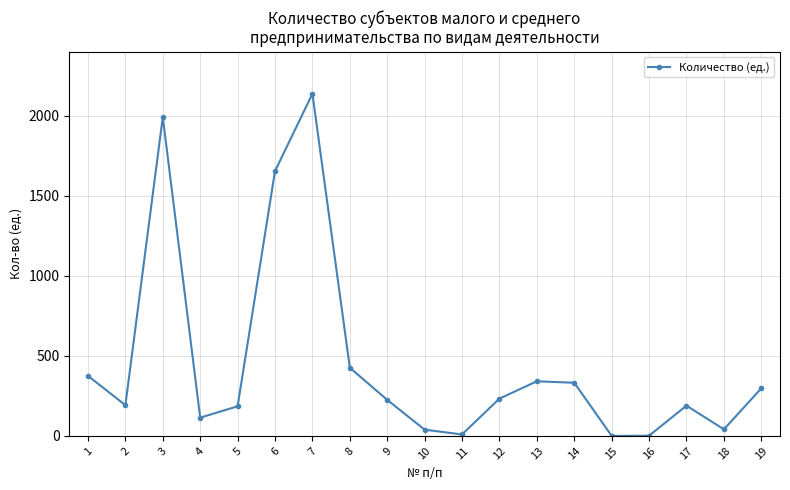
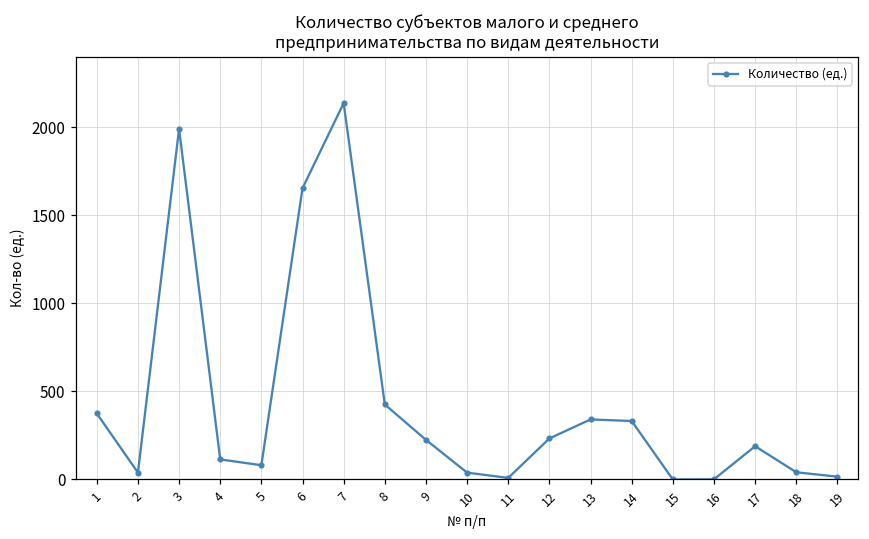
2: 190 -> 40
5: 190 -> 80
19: 300 -> 20
